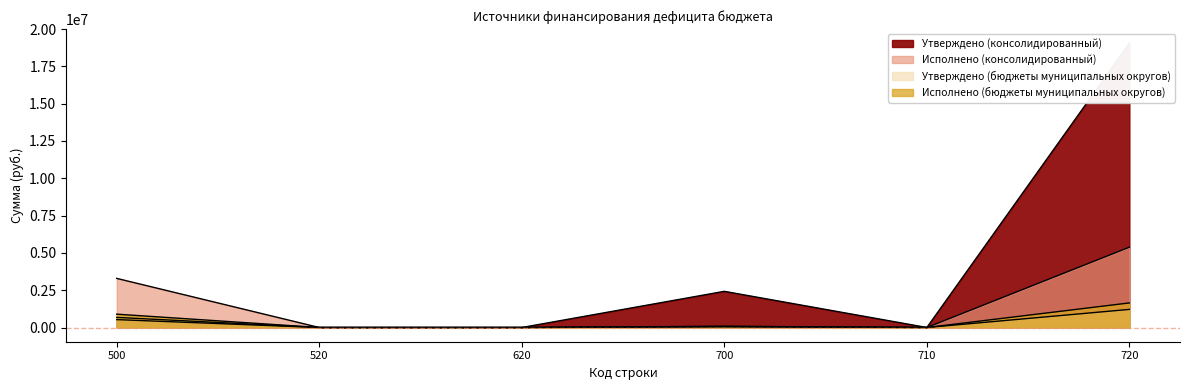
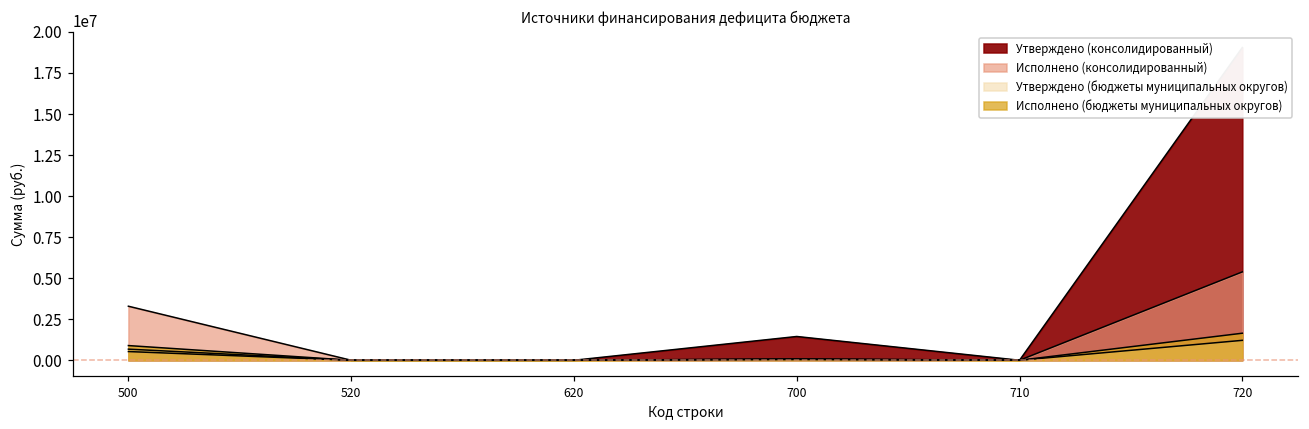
Утверждено (консолидированный), 700: 2400000 -> 1400000
